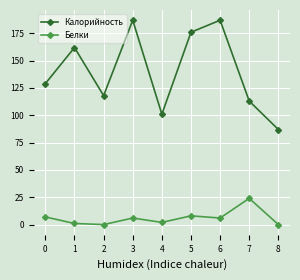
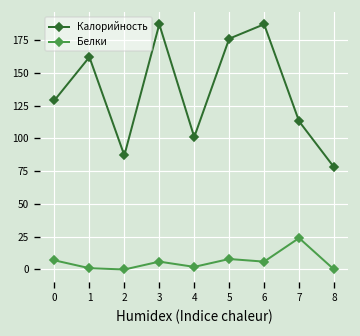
Калорийность, 2: 118 -> 87
Калорийность, 8: 87 -> 78
